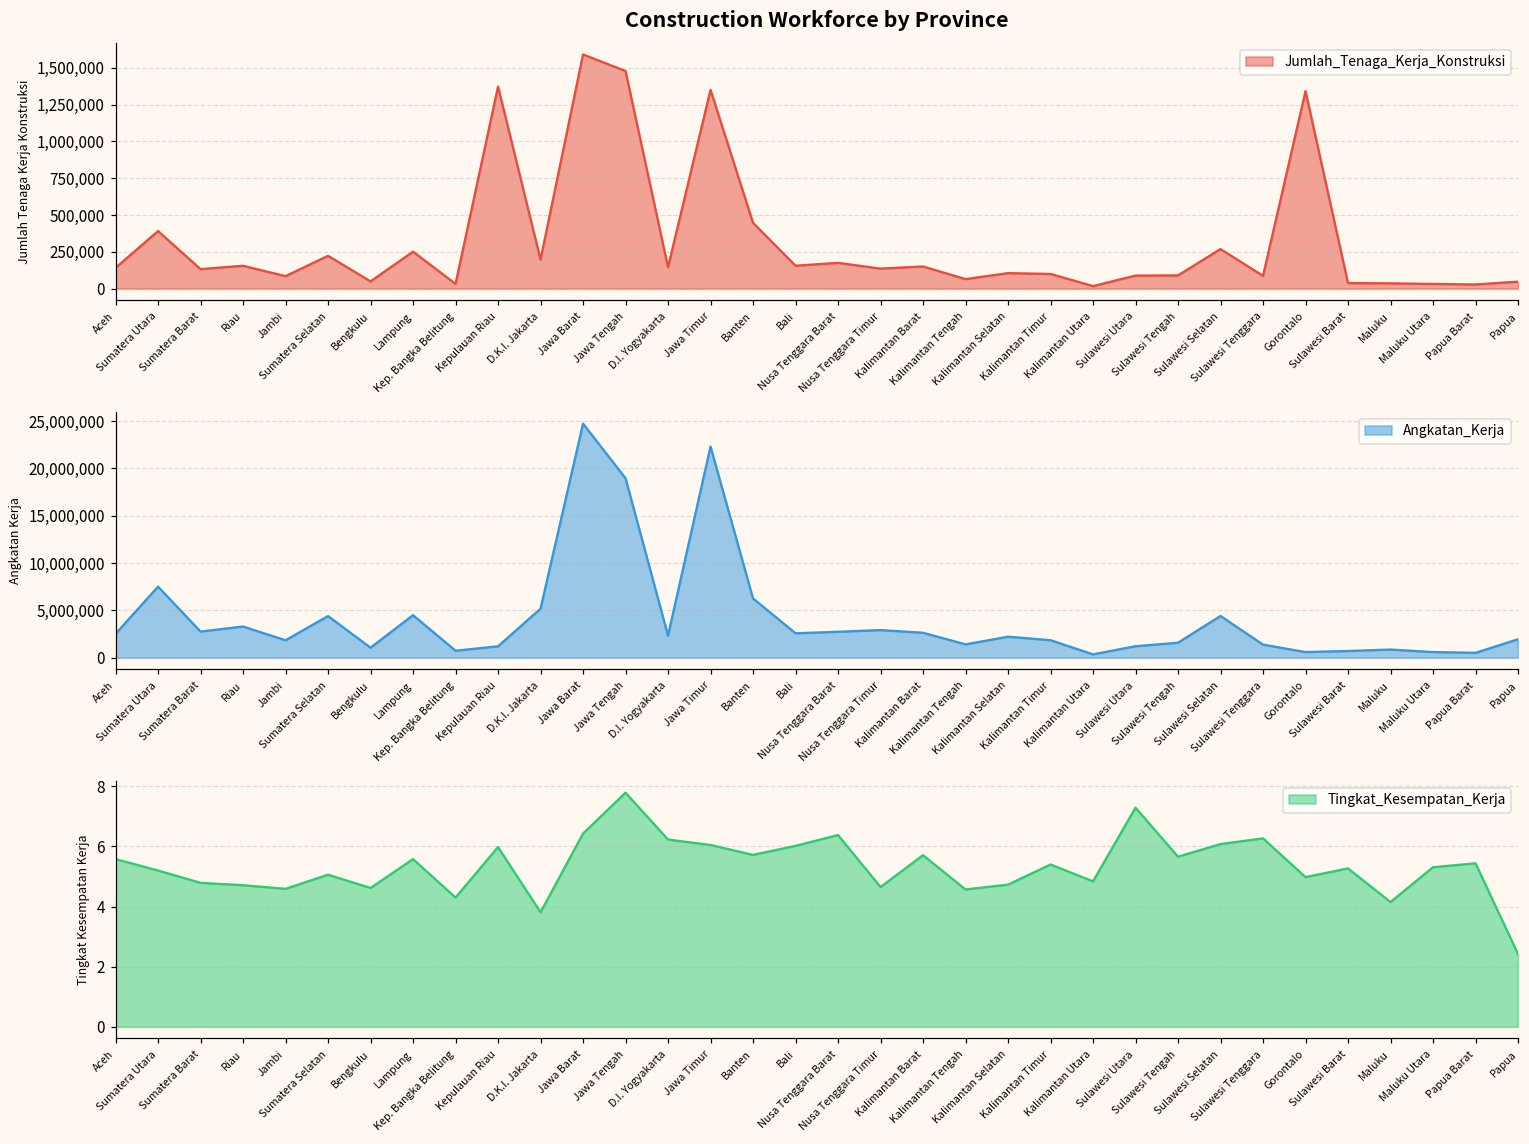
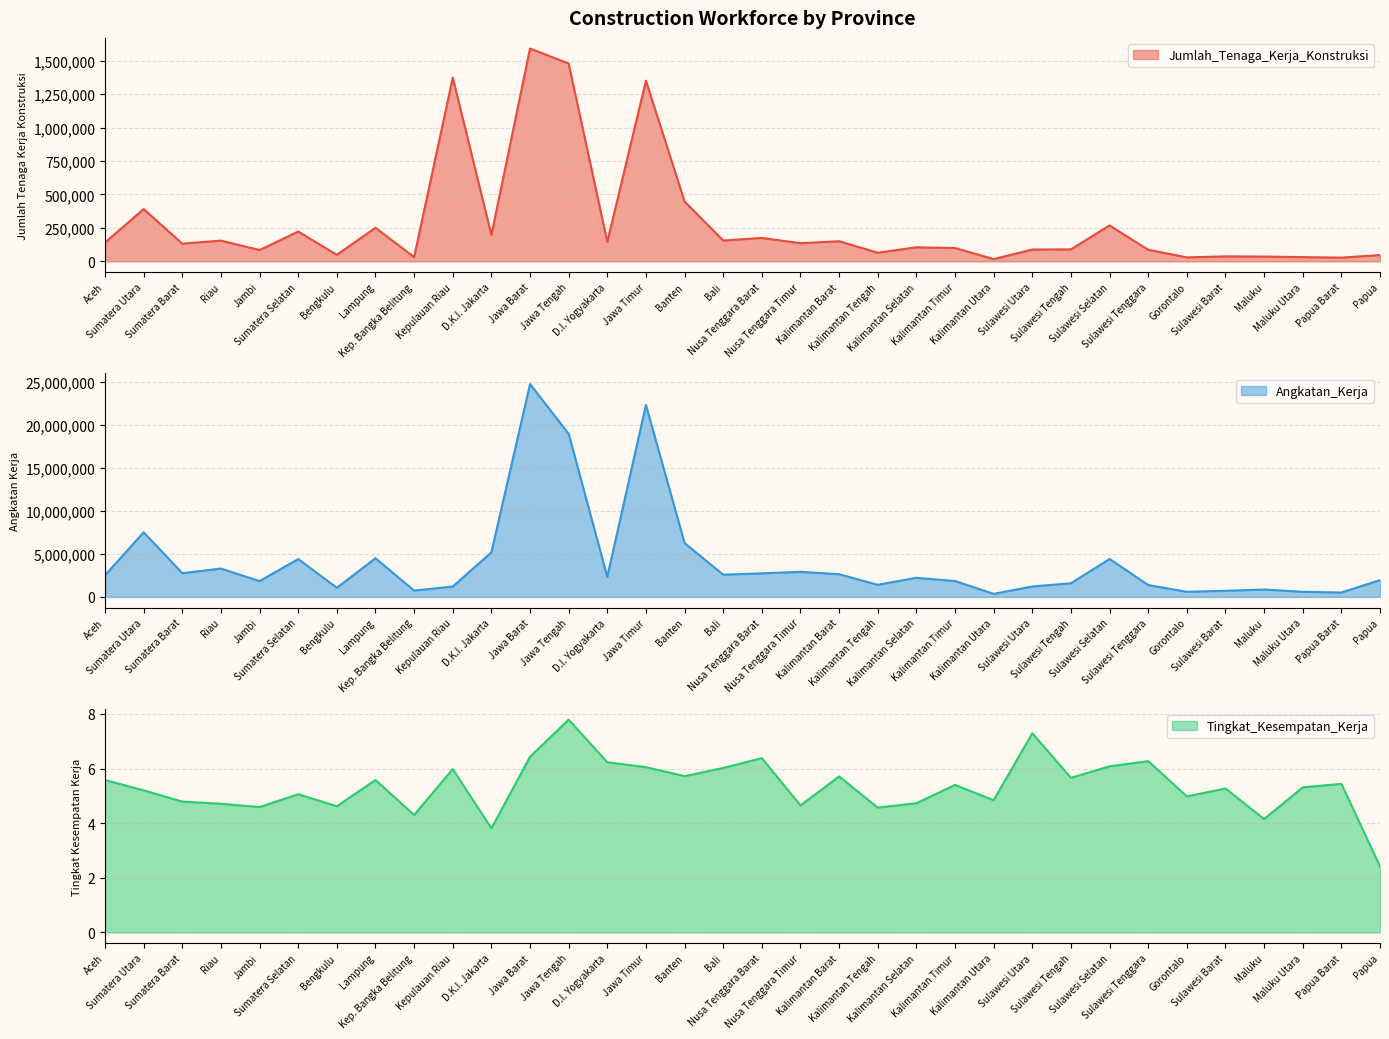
Construction Workforce by Province, Gorontalo: 1,340,000 -> 30,000
